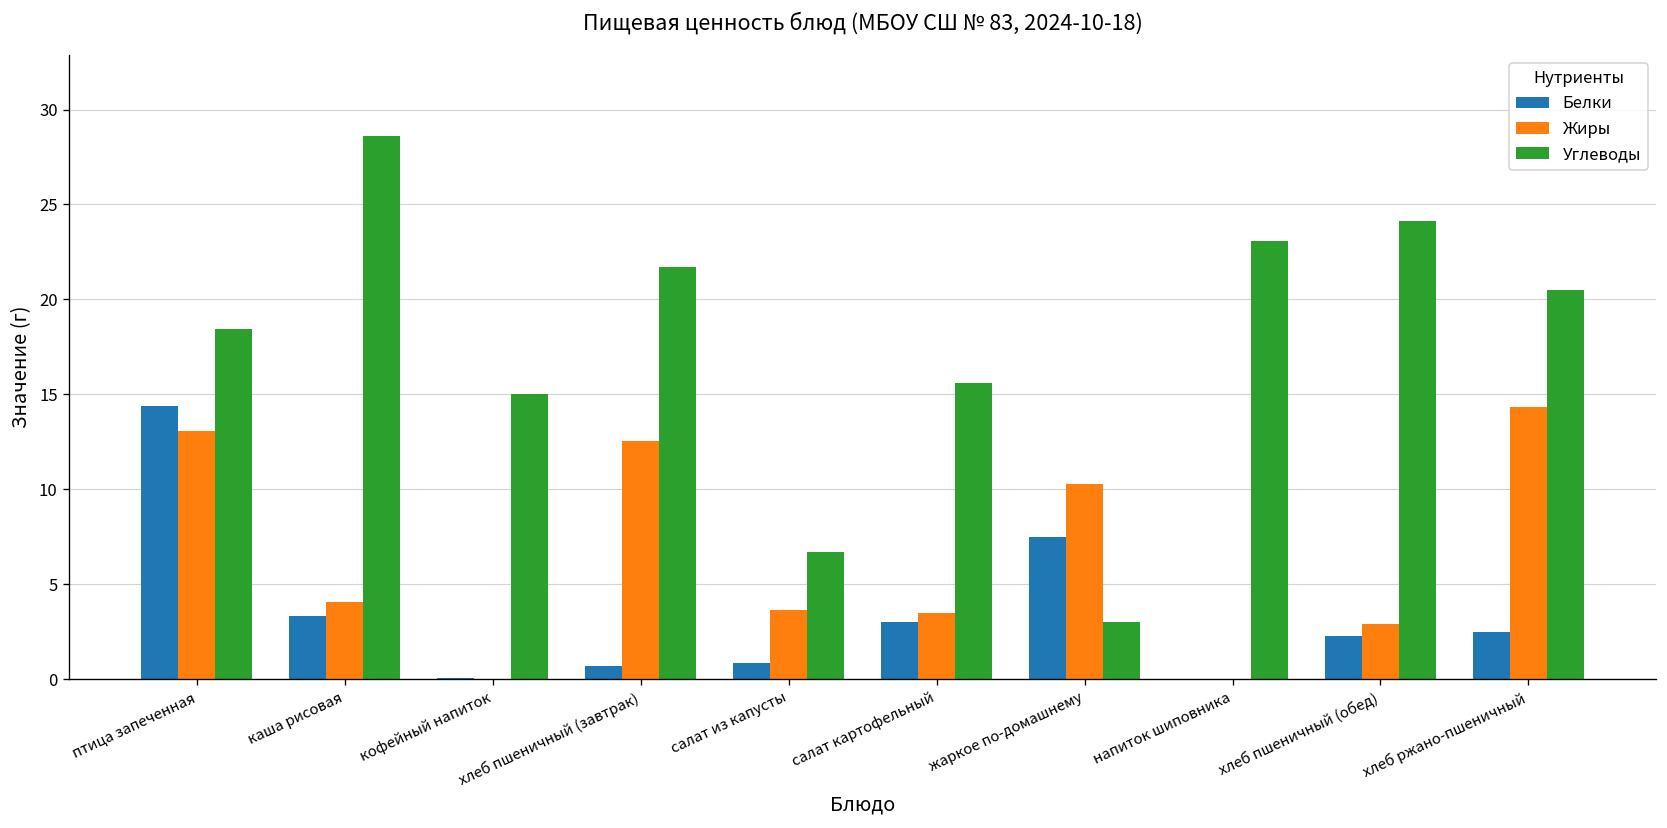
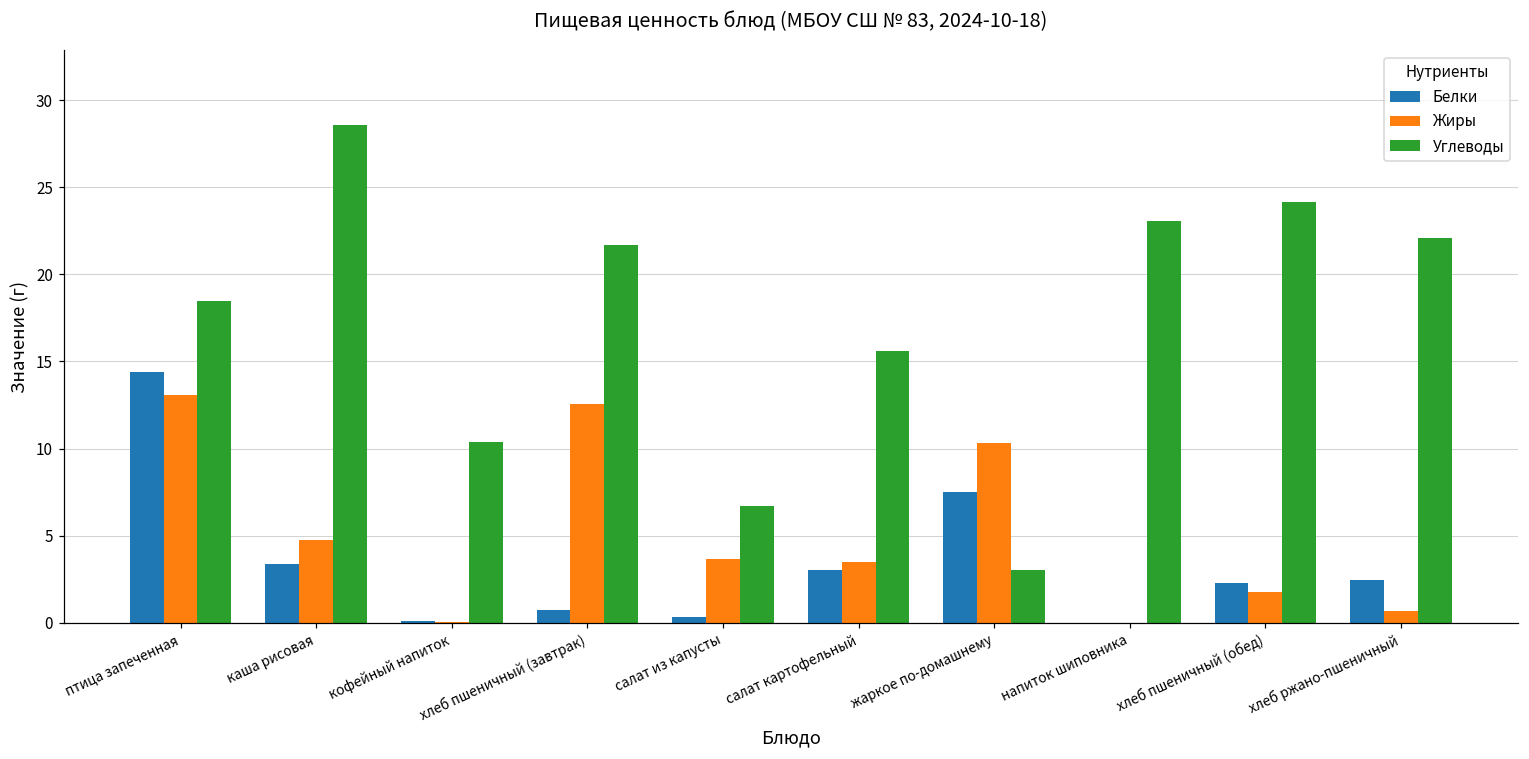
Жиры, каша рисовая: 4.1 -> 4.8
Углеводы, кофейный напиток: 15.0 -> 10.4
Белки, салат из капусты: 0.9 -> 0.3
Жиры, хлеб пшеничный (обед): 2.9 -> 1.7
Жиры, хлеб ржано-пшеничный: 14.3 -> 0.7
Углеводы, хлеб ржано-пшеничный: 20.5 -> 22.1
